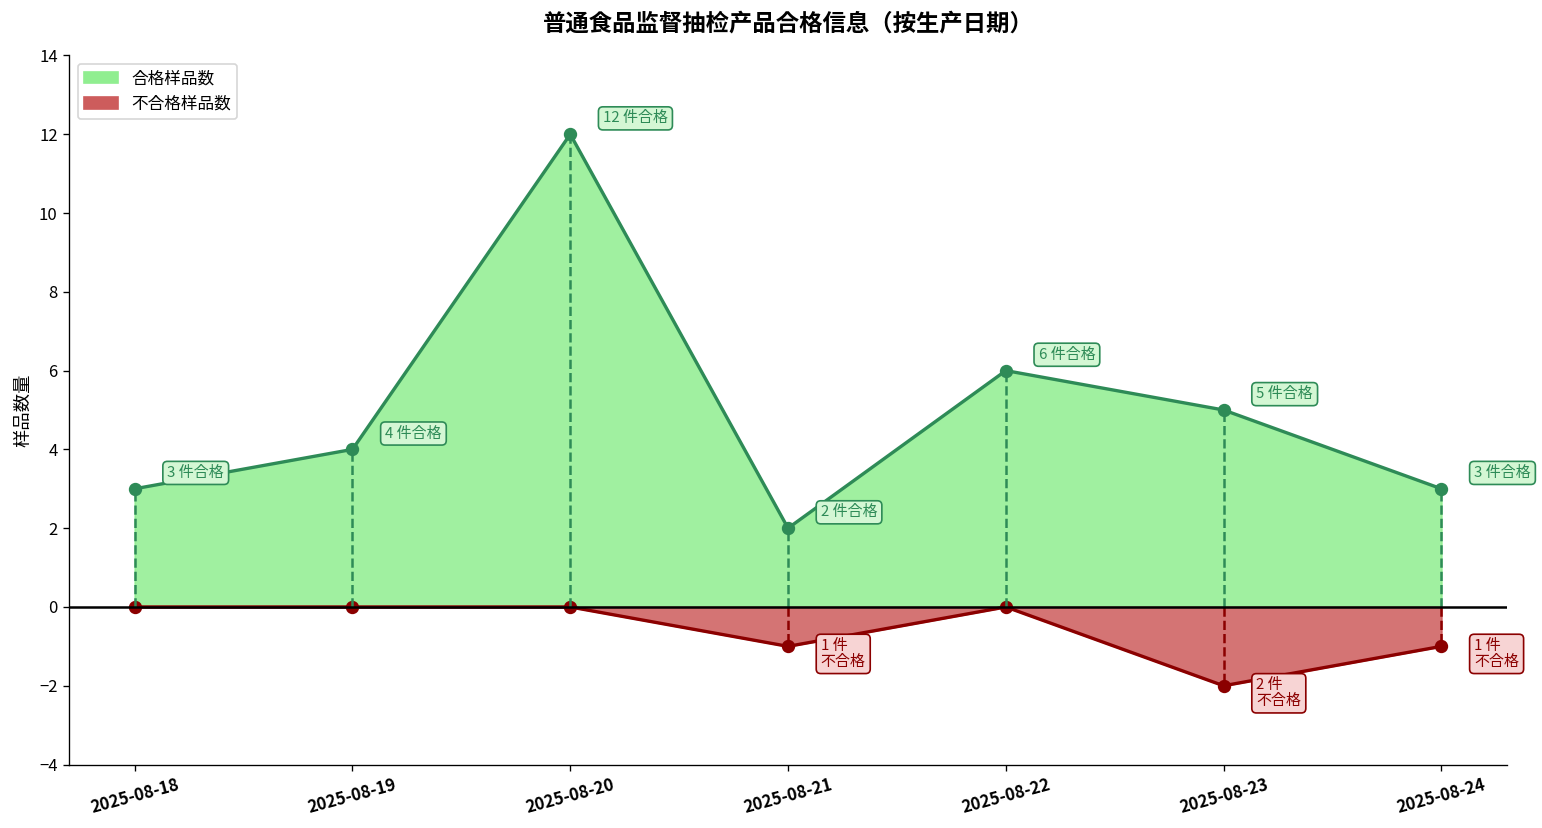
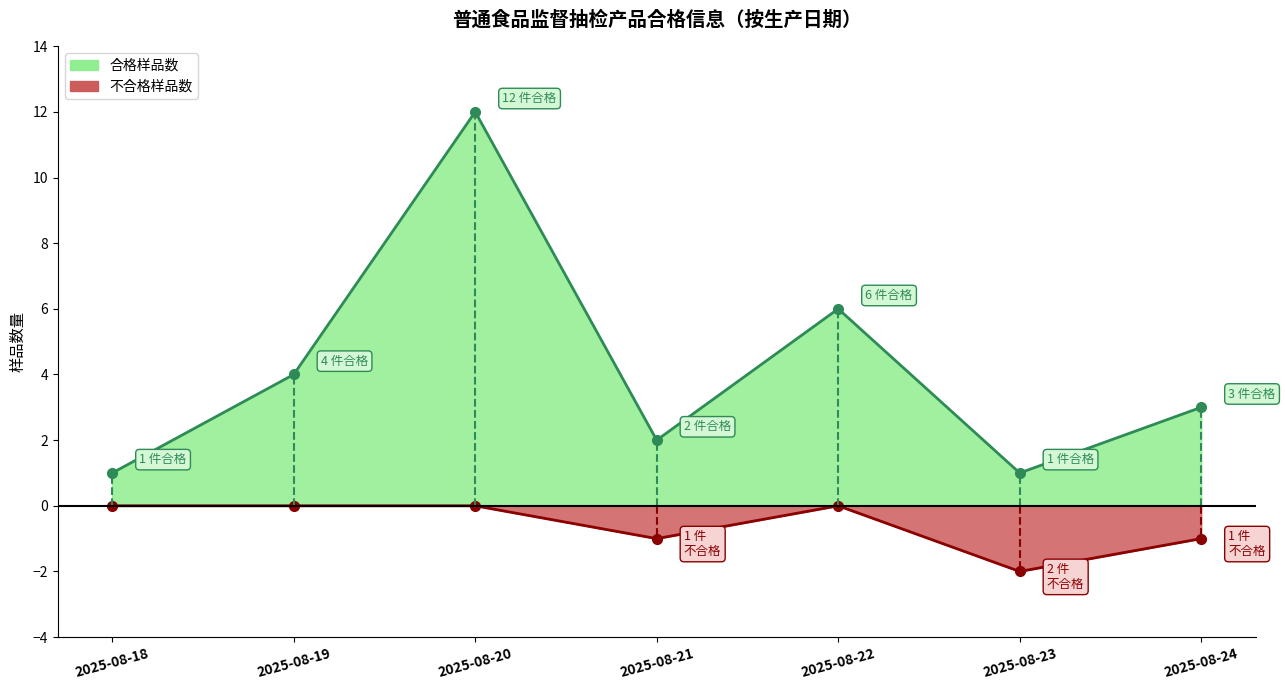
合格样品数, 2025-08-18: 3 -> 1
合格样品数, 2025-08-23: 5 -> 1
